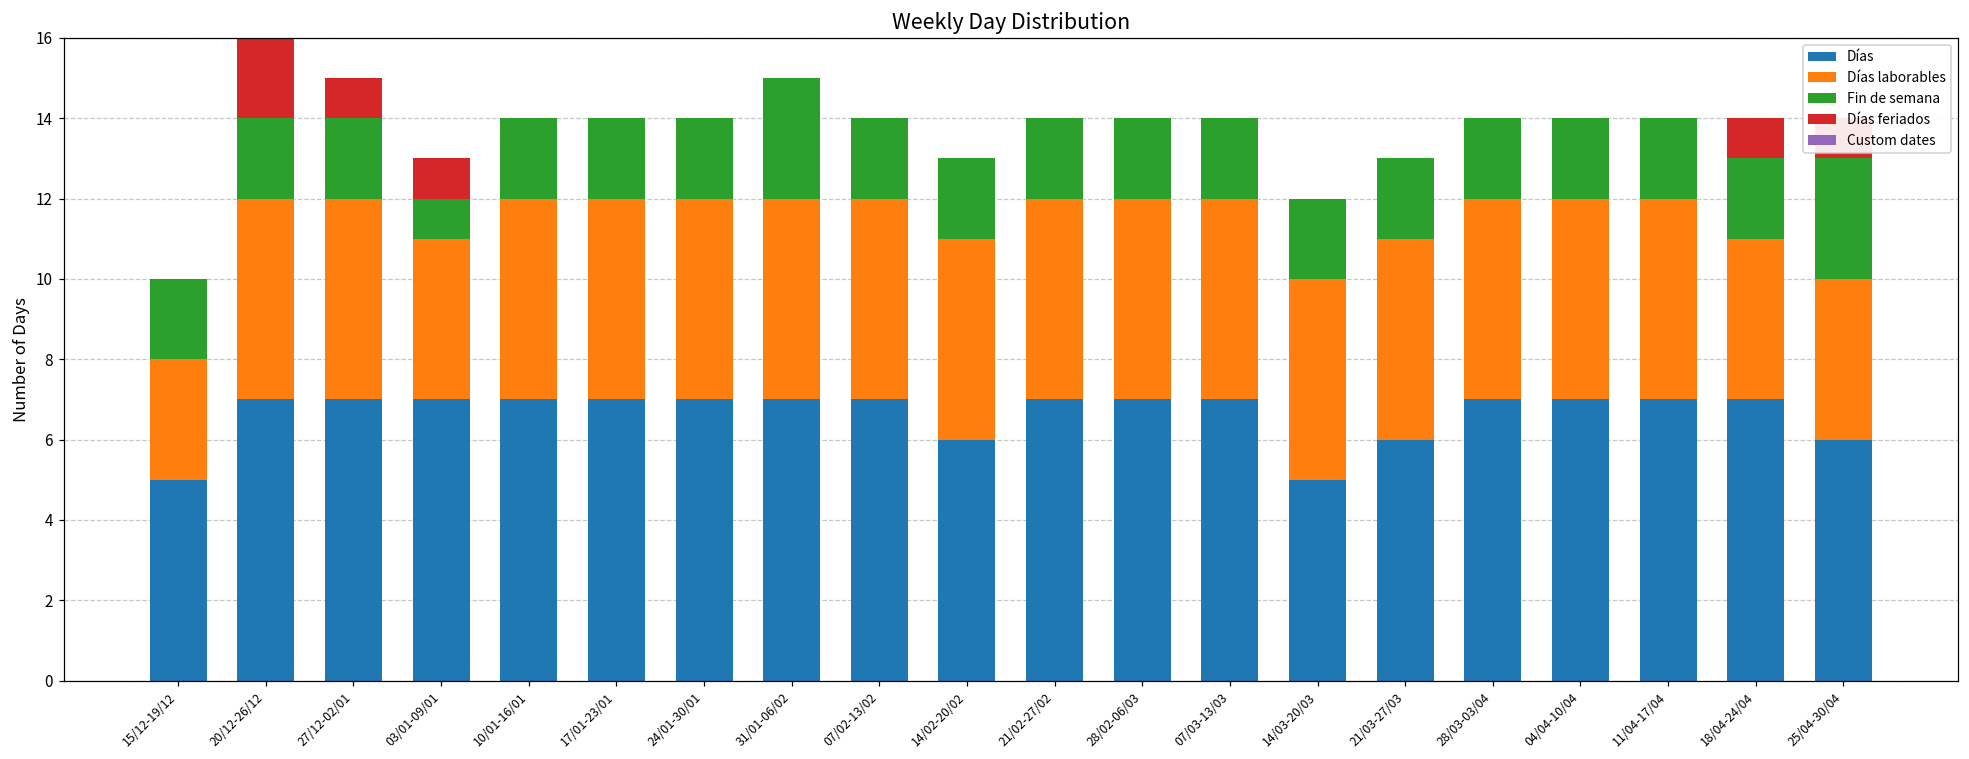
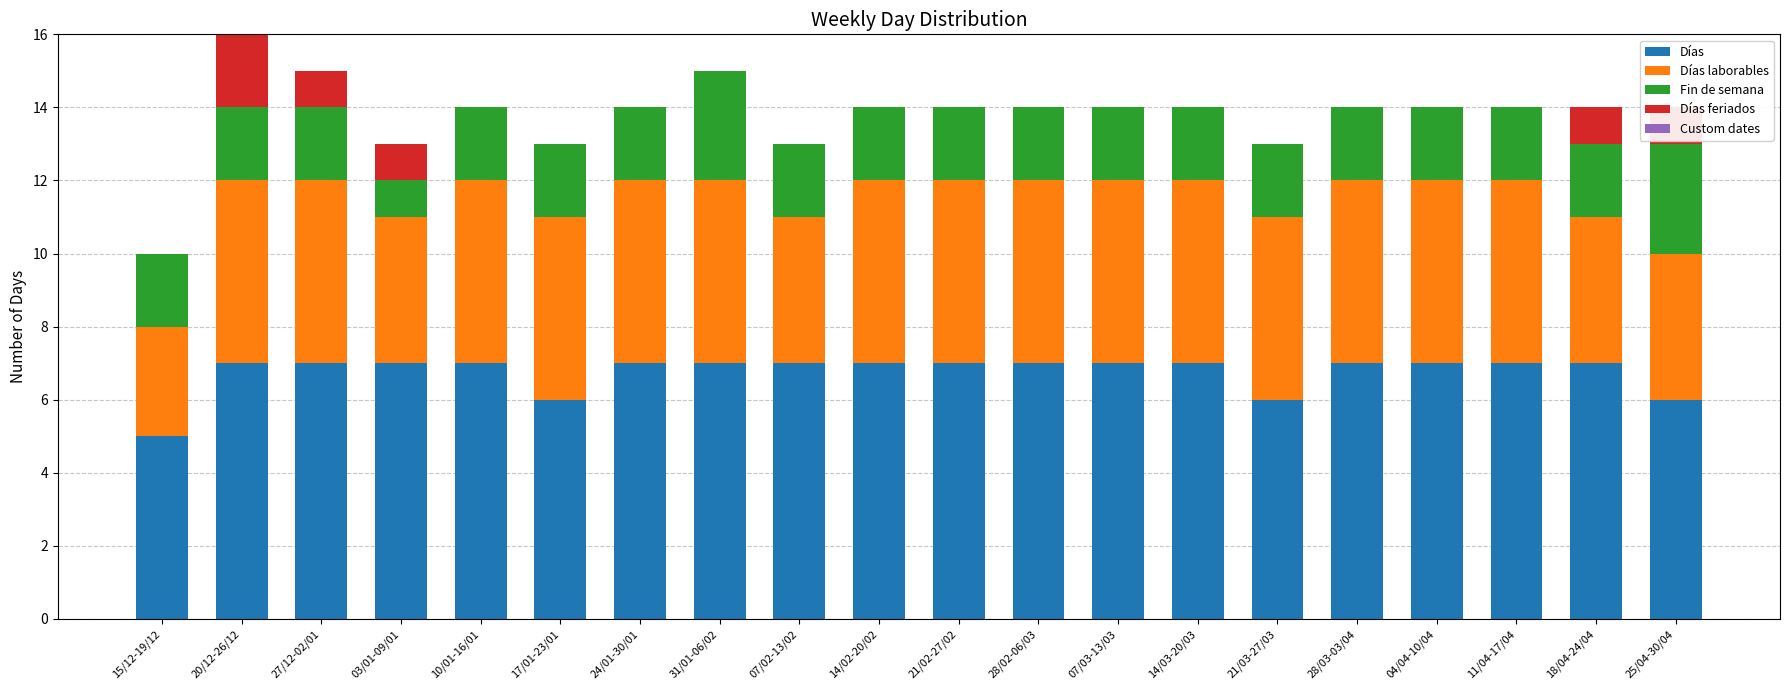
Días, 17/01-23/01: 7 -> 6
Días laborables, 07/02-13/02: 5 -> 4
Días, 14/02-20/02: 6 -> 7
Días, 14/03-20/03: 5 -> 7
